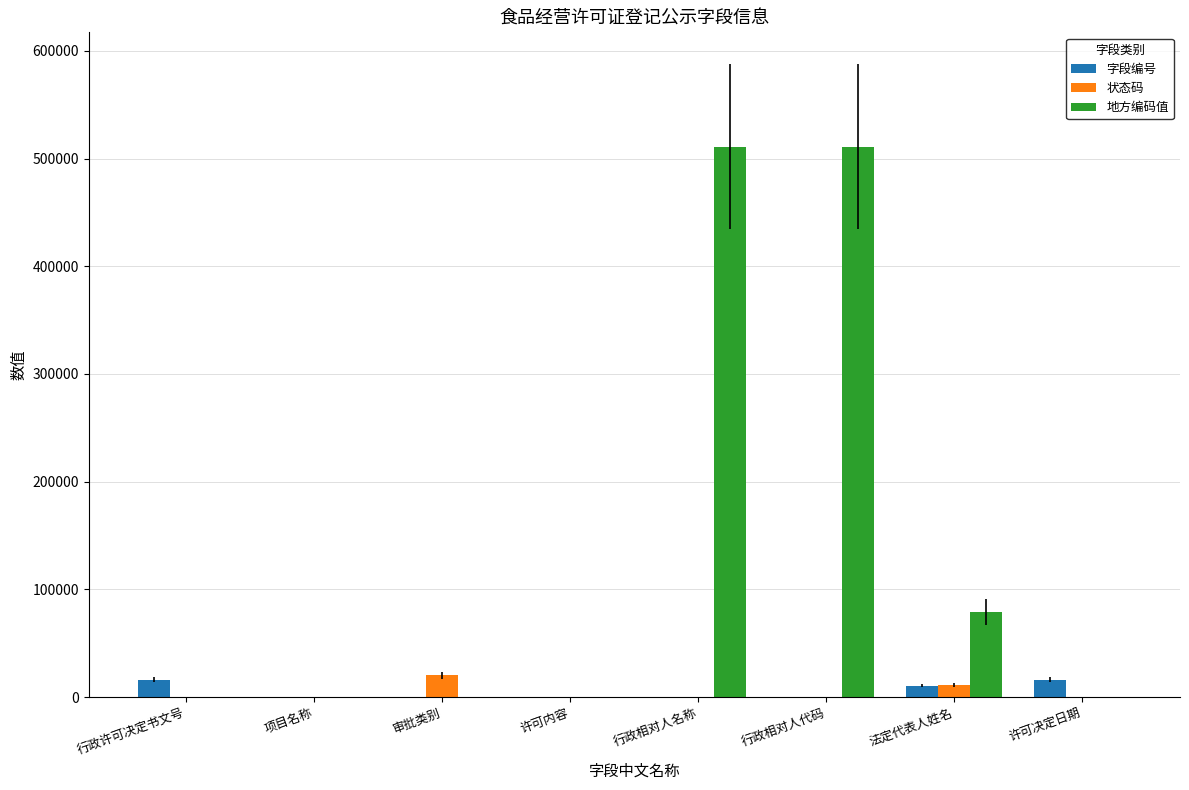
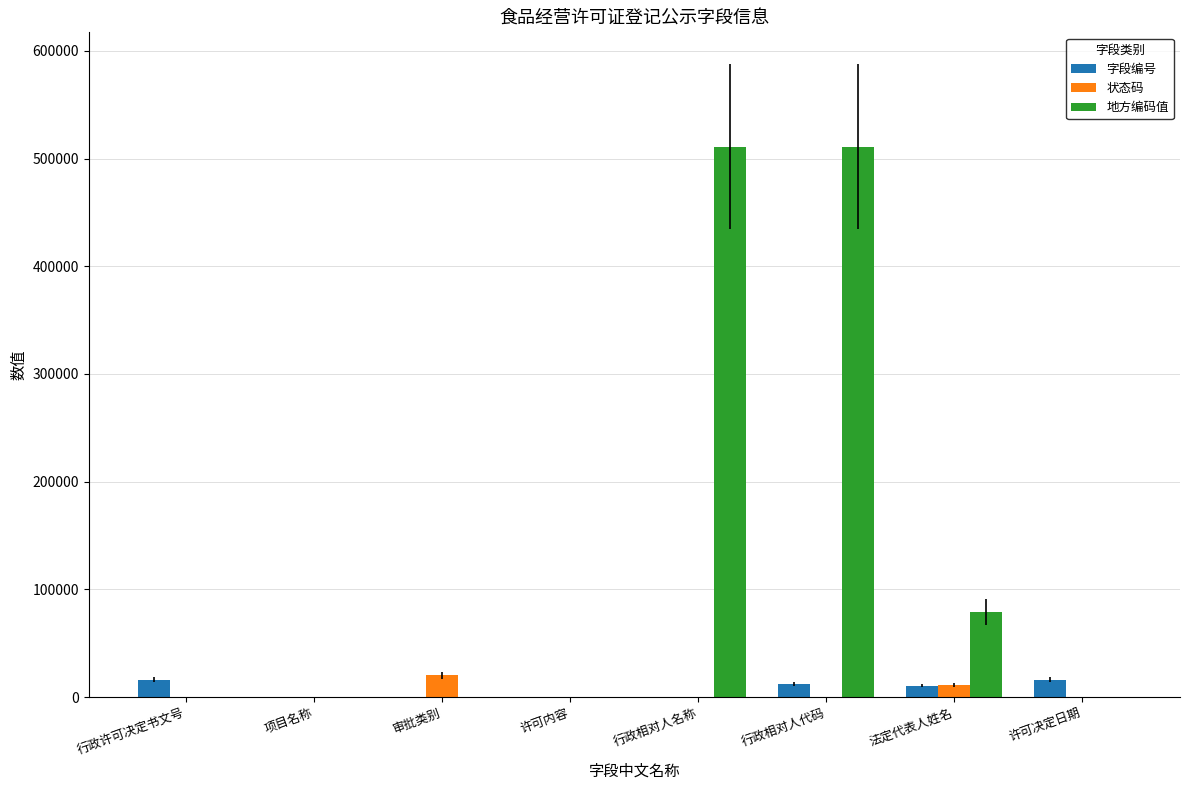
字段编号, 行政相对人代码: 0 -> 12000
